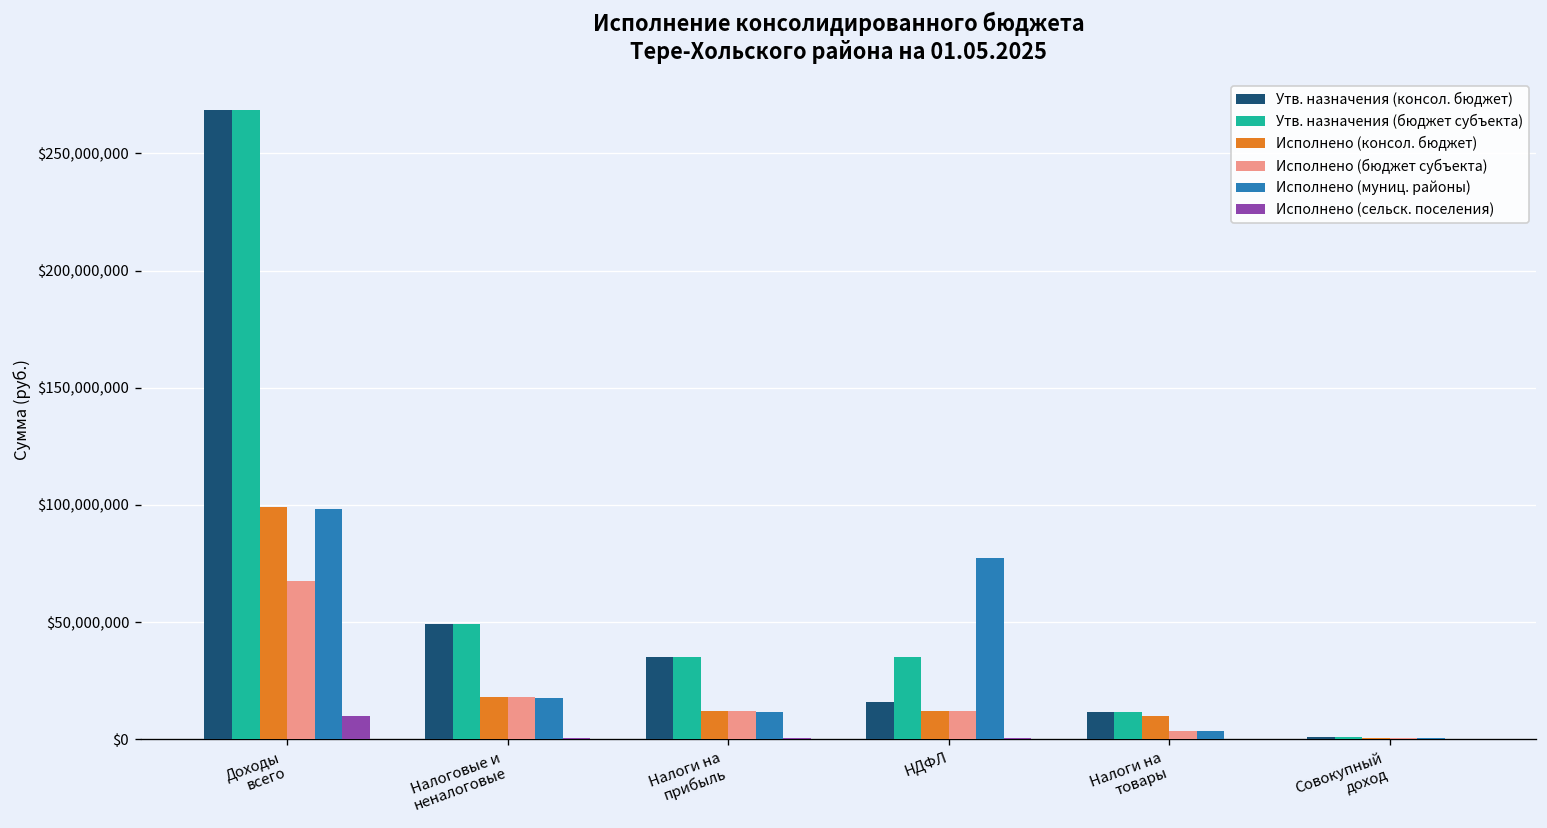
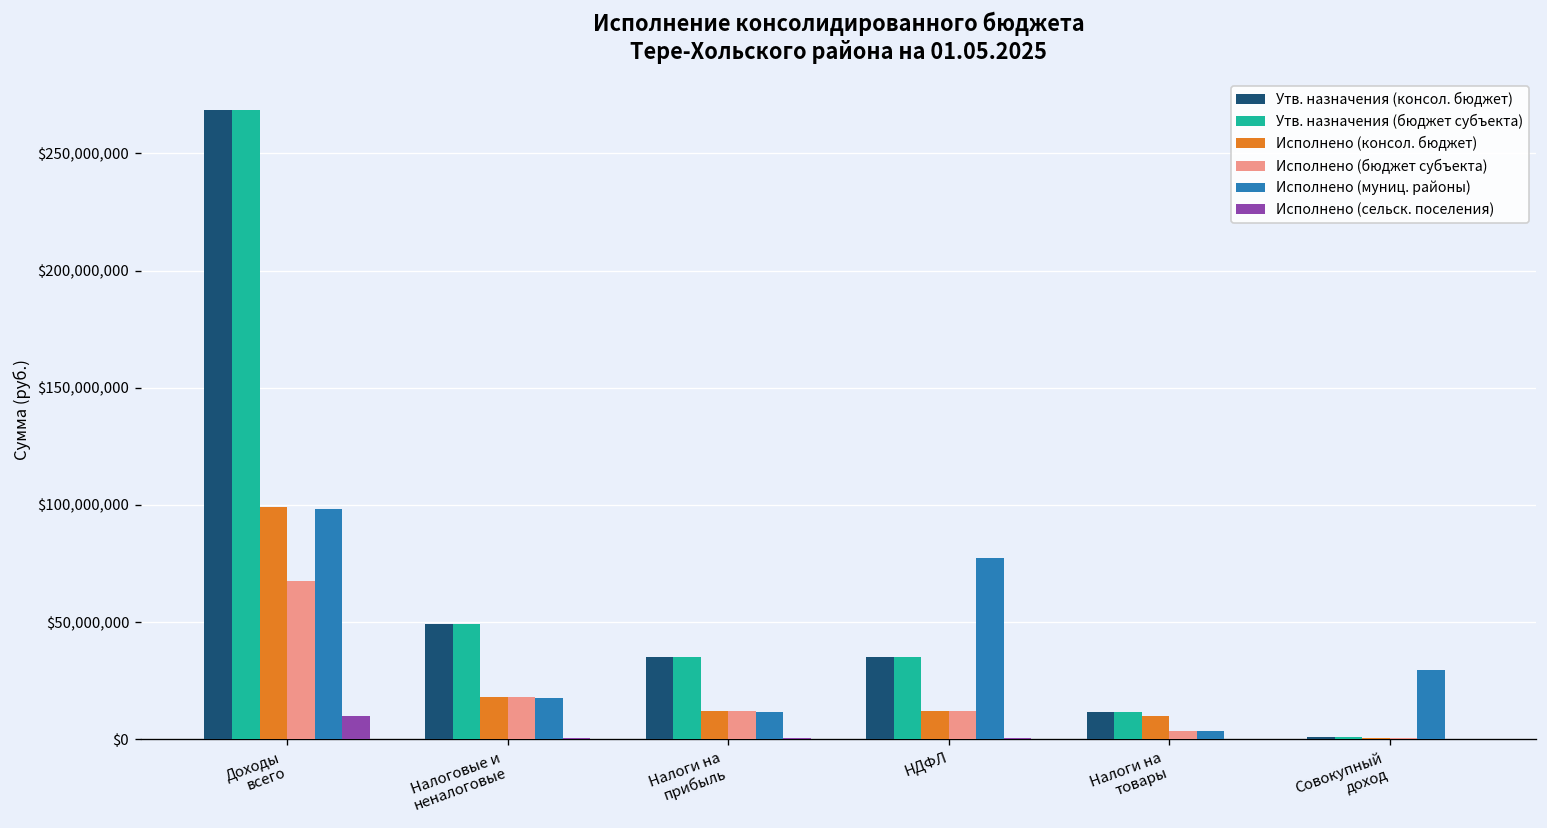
Утв. назначения (консол. бюджет), НДФЛ: $16,000,000 -> $35,000,000
Исполнено (муниц. районы), Совокупный доход: $1,000,000 -> $30,000,000
